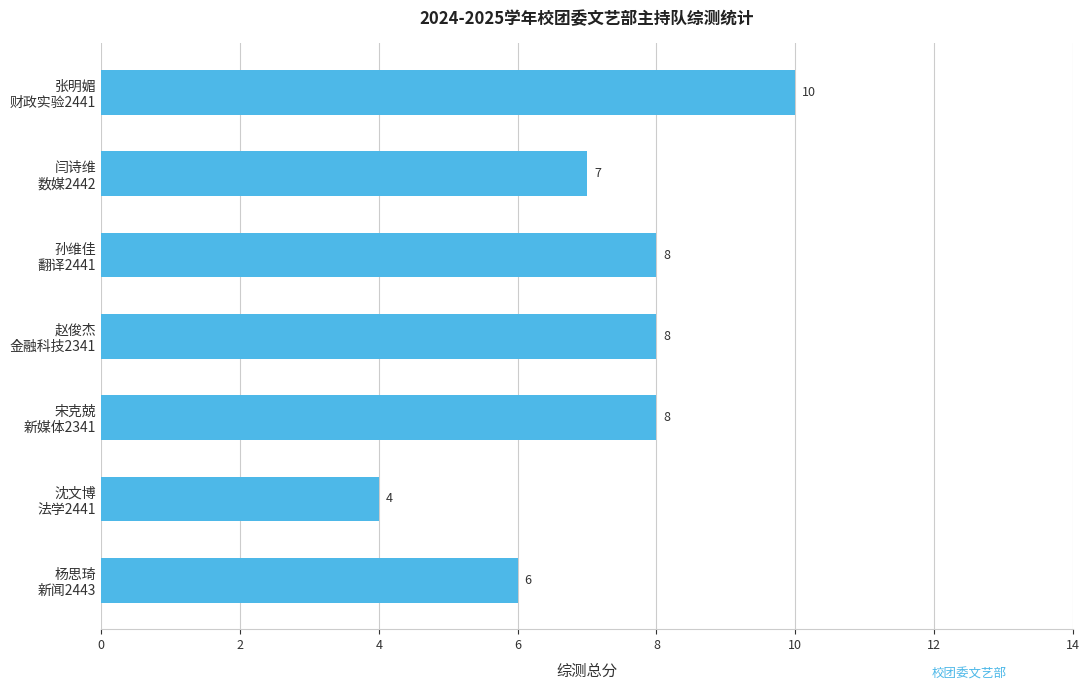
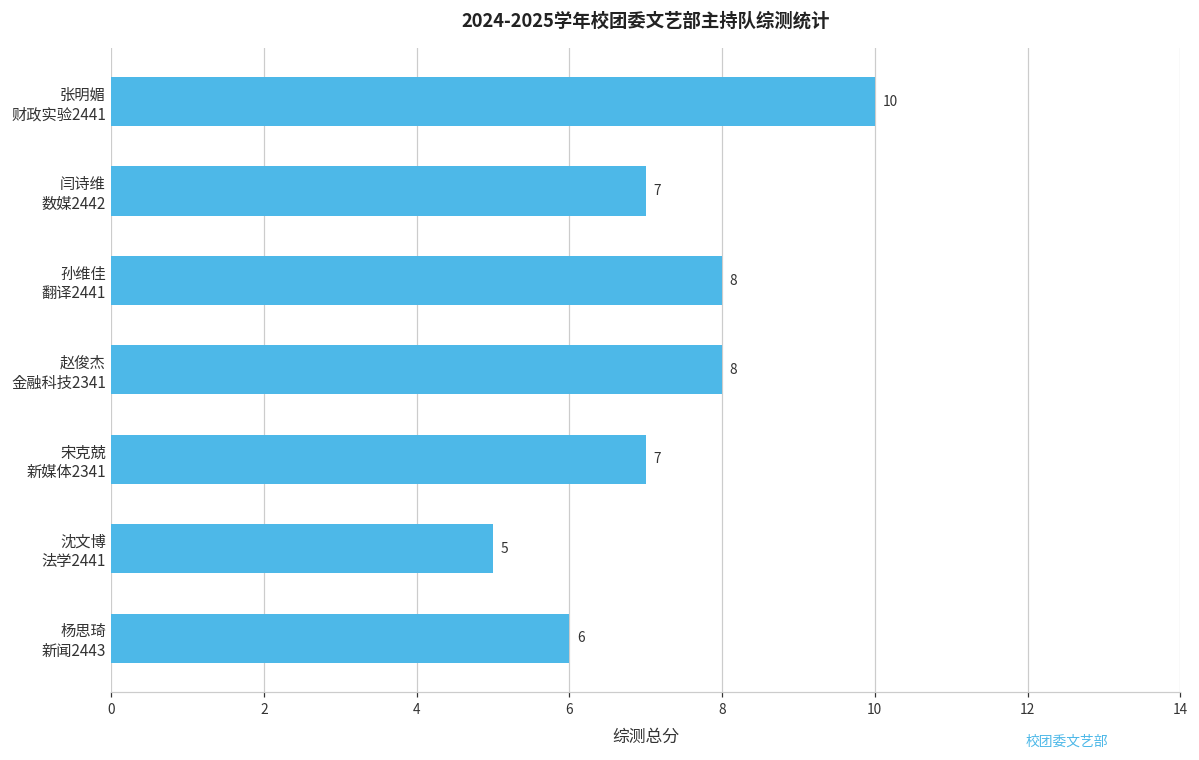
宋克兢 新媒体2341: 8 -> 7
沈文博 法学2441: 4 -> 5
